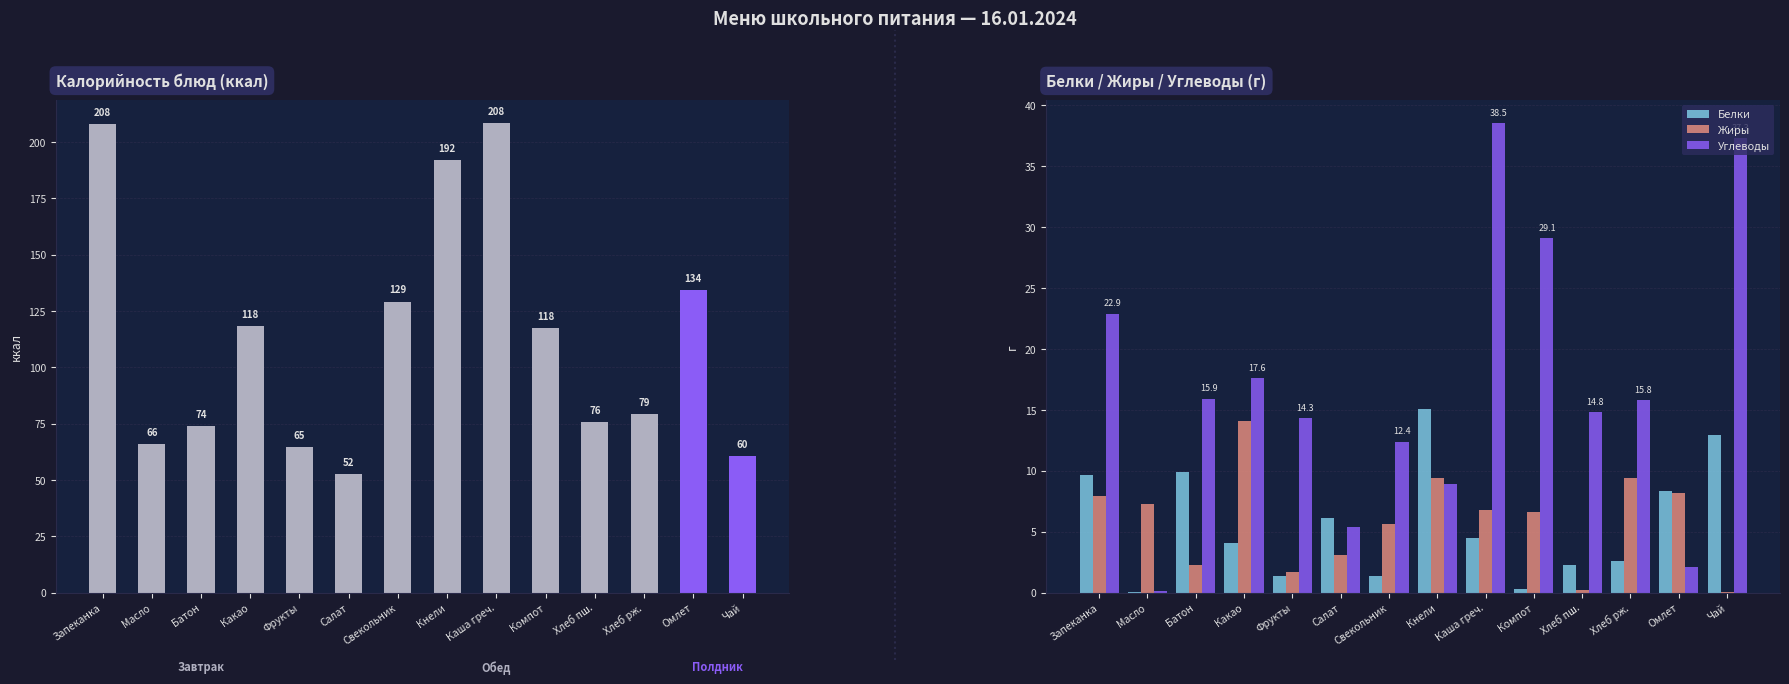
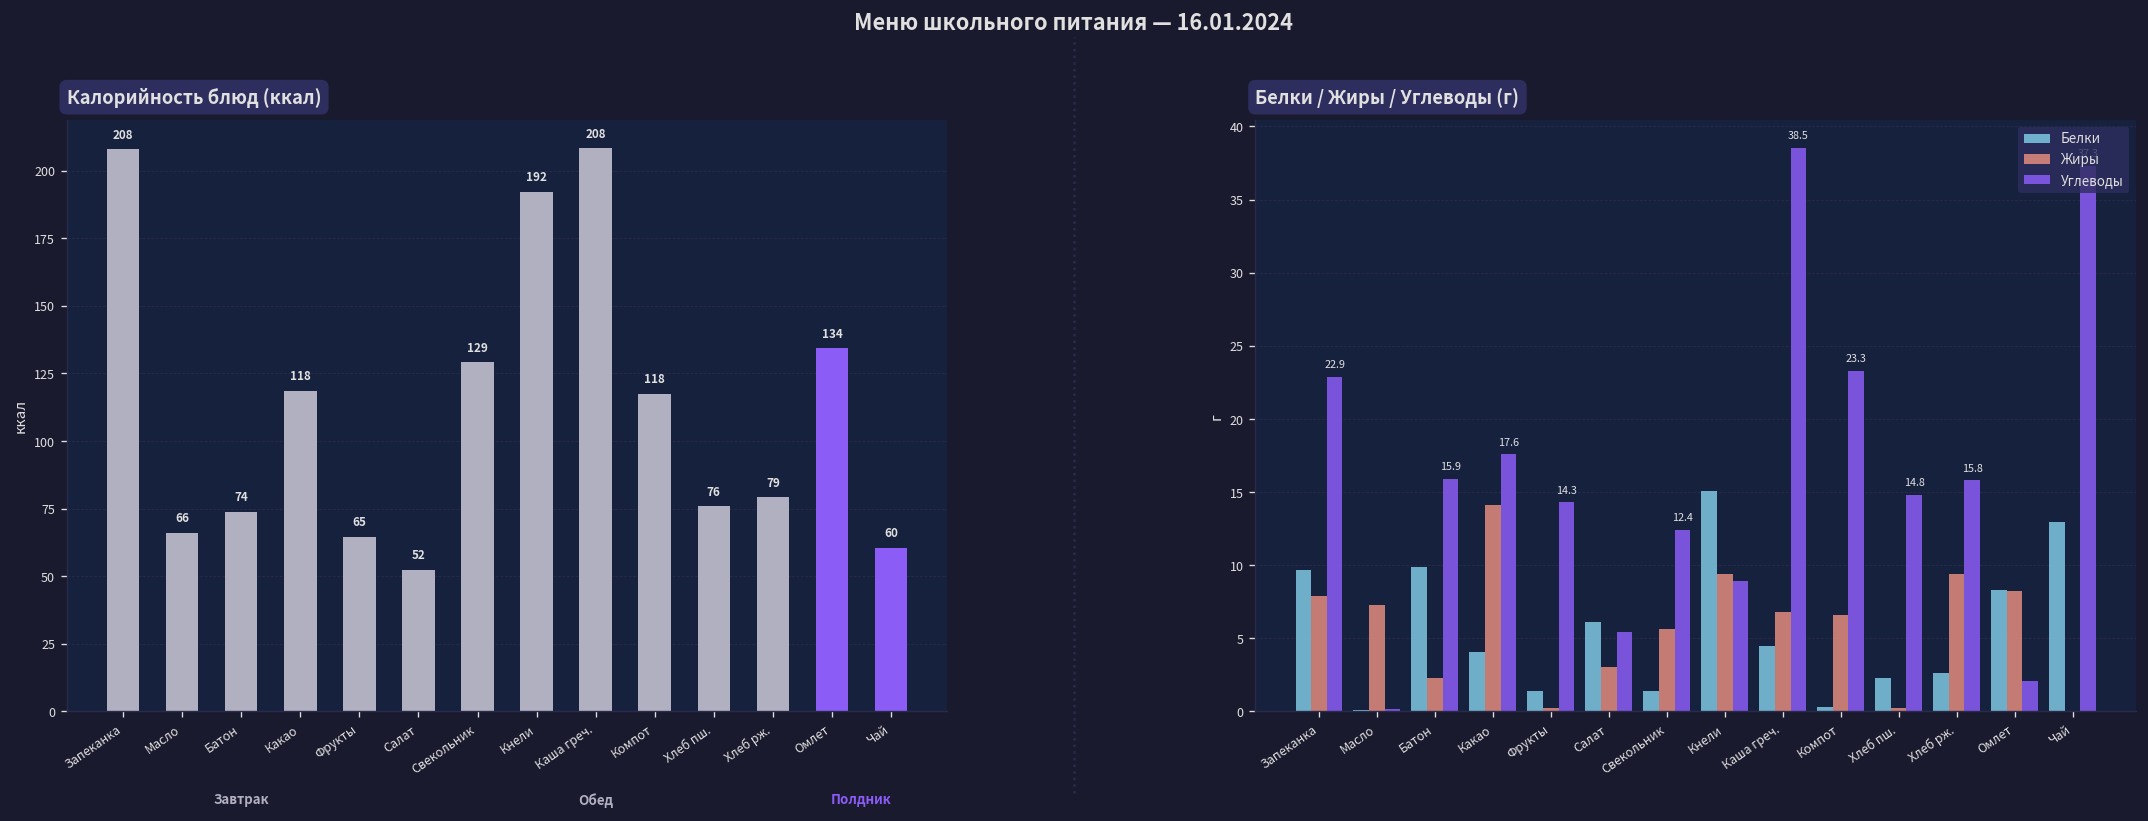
Белки / Жиры / Углеводы (г), Жиры, Фрукты: 1.7 -> 0.2
Белки / Жиры / Углеводы (г), Углеводы, Компот: 29.1 -> 23.3
